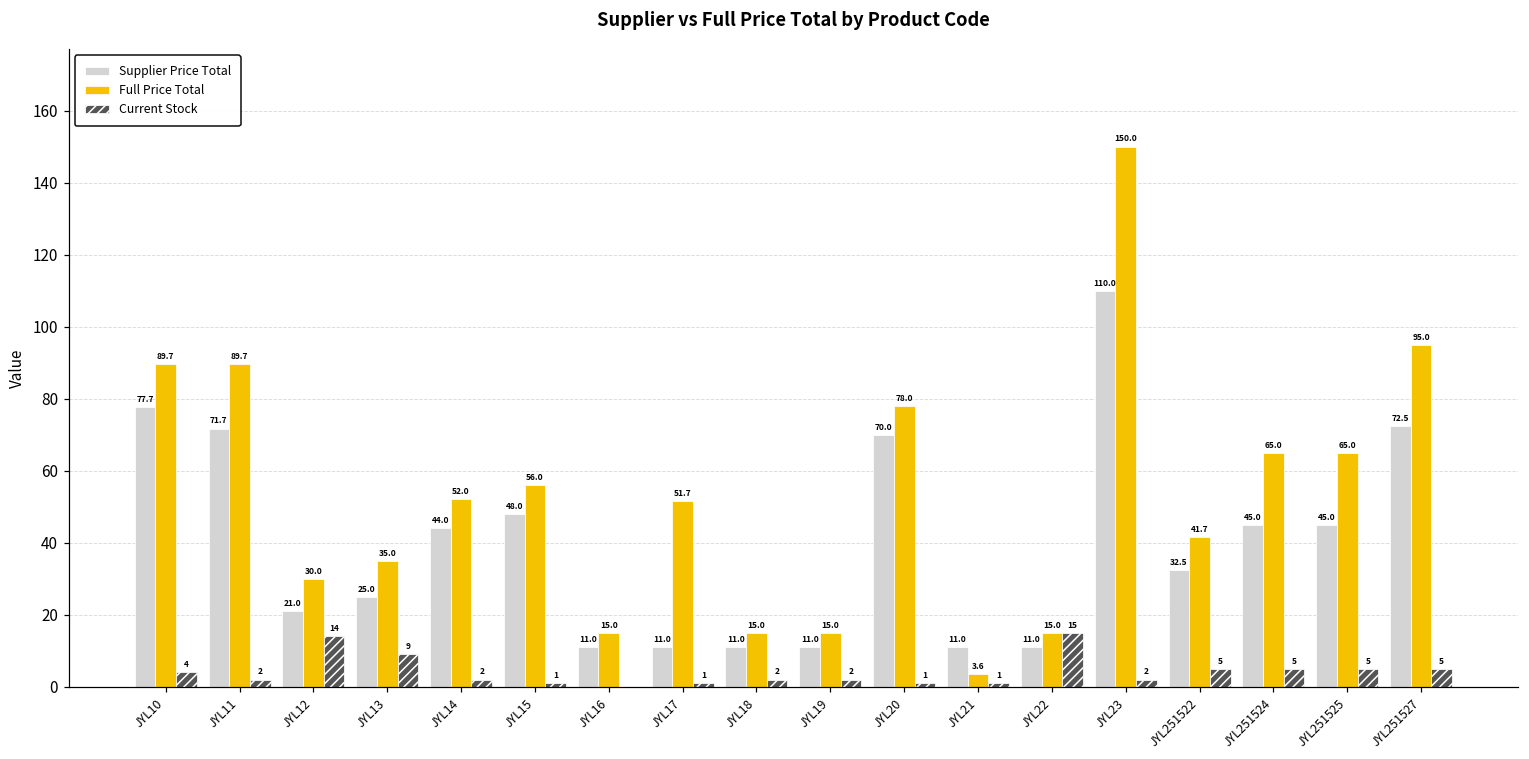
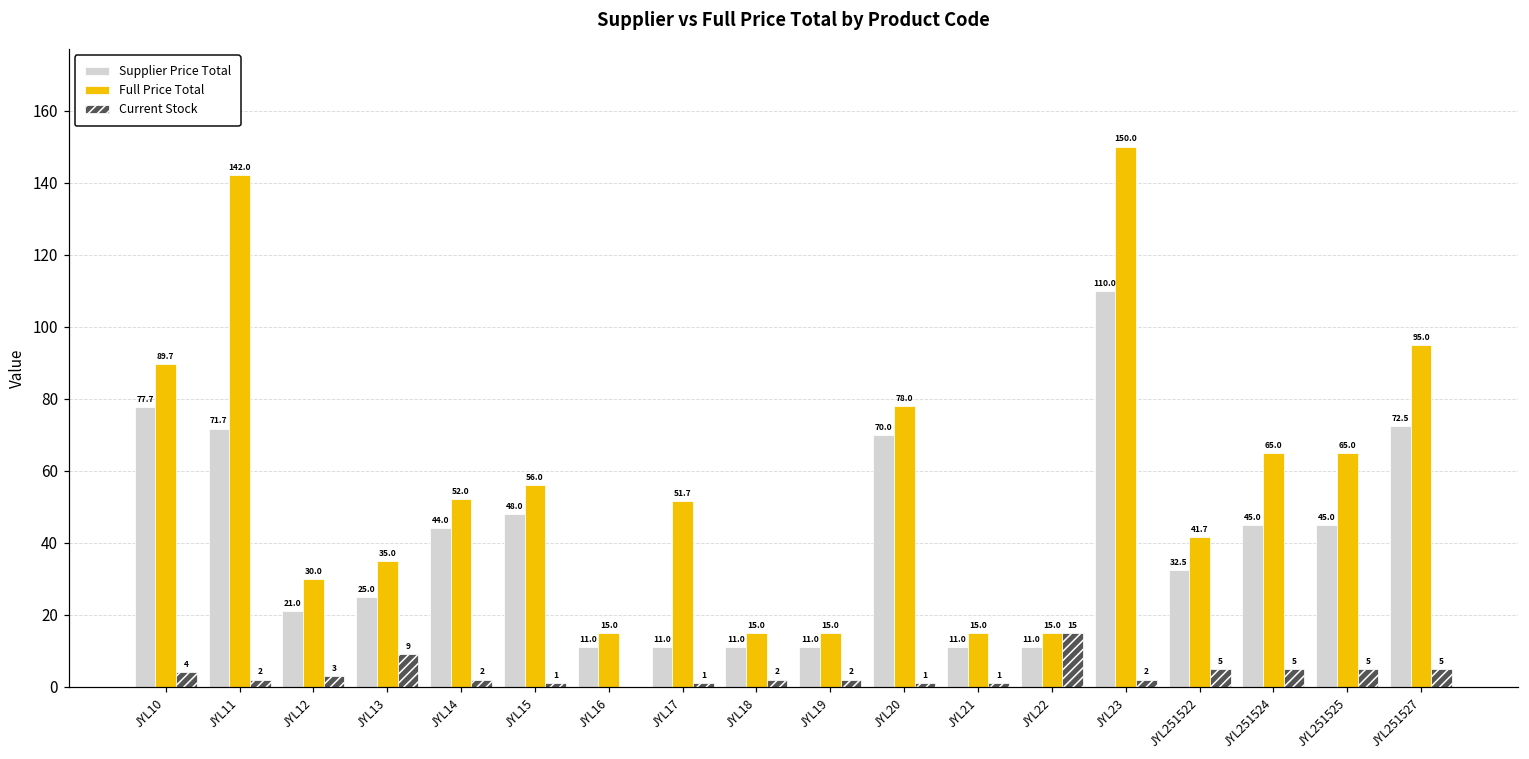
Full Price Total, JYL11: 89.7 -> 142.0
Current Stock, JYL12: 14 -> 3
Full Price Total, JYL21: 3.6 -> 15.0
